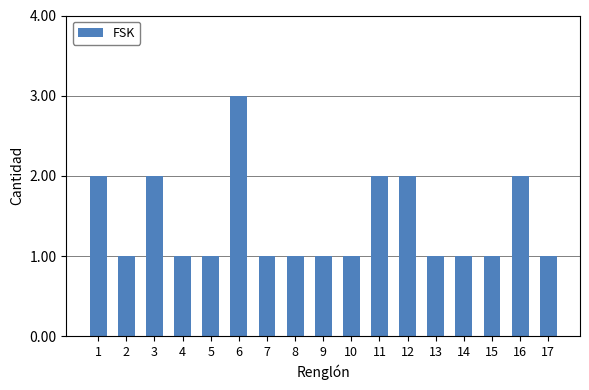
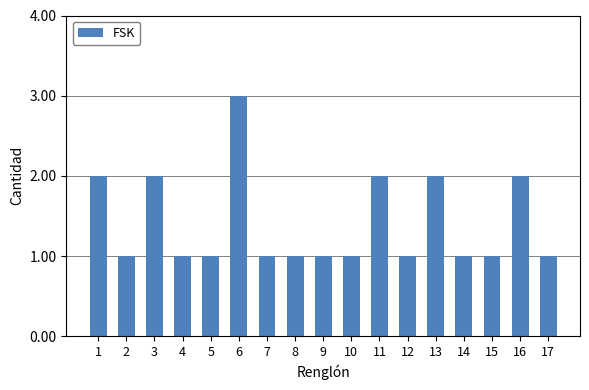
12: 2 -> 1
13: 1 -> 2
